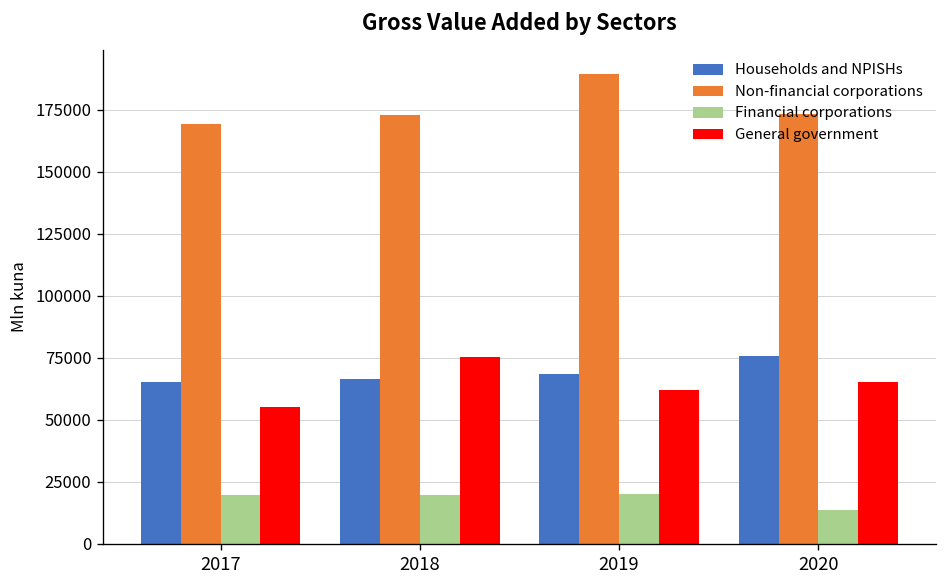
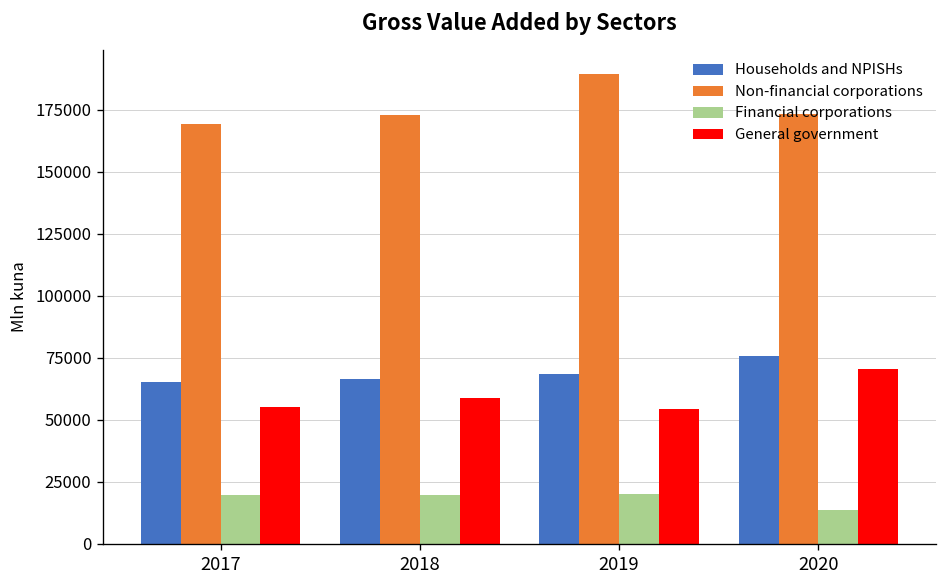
General government, 2018: 75000 -> 59000
General government, 2019: 62000 -> 54000
General government, 2020: 65000 -> 71000
